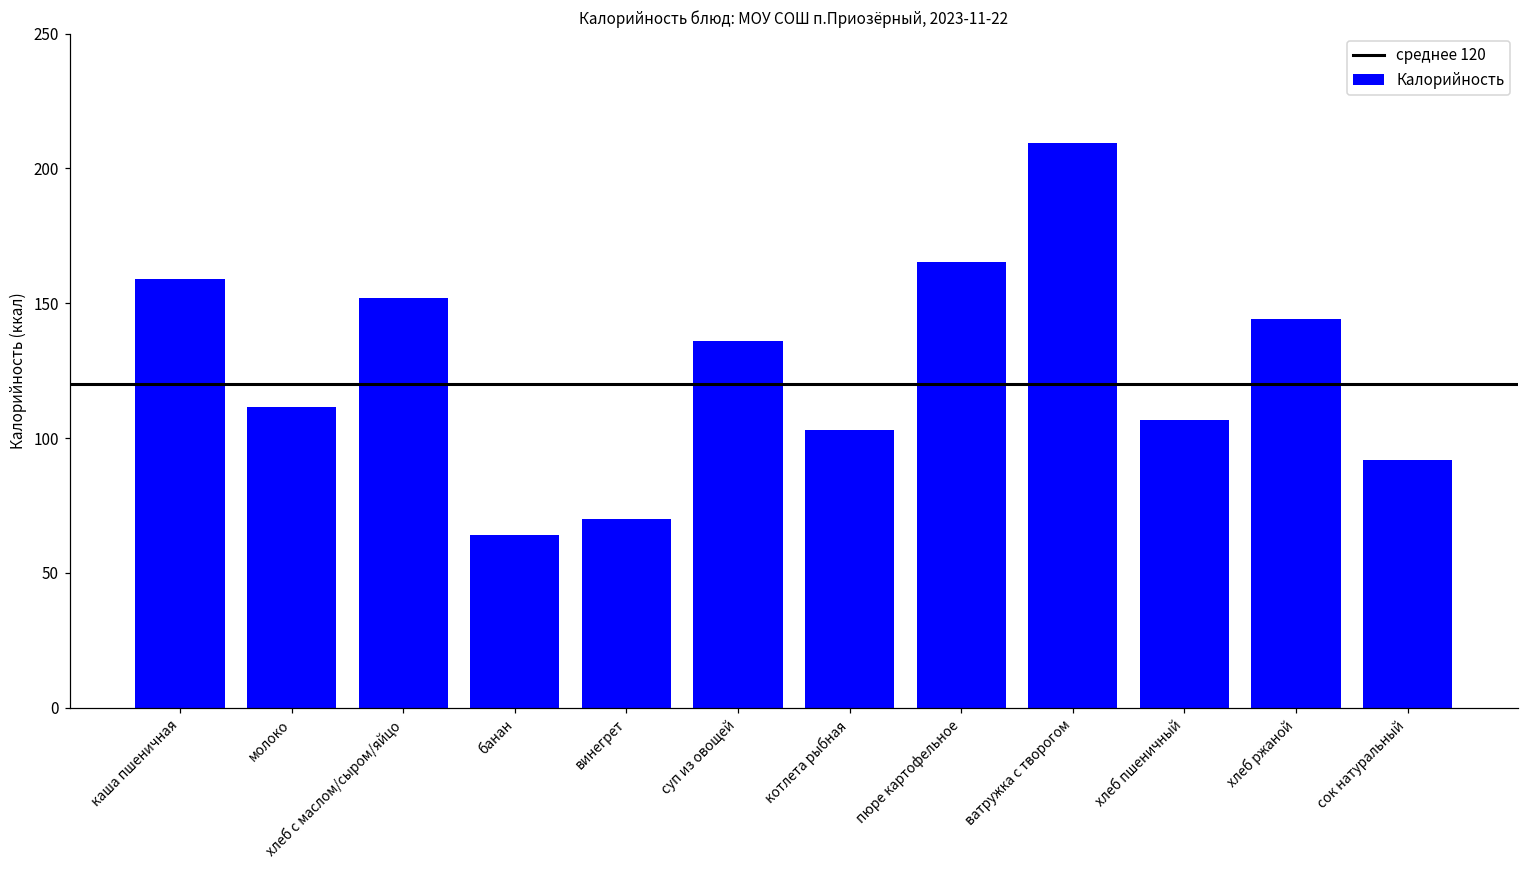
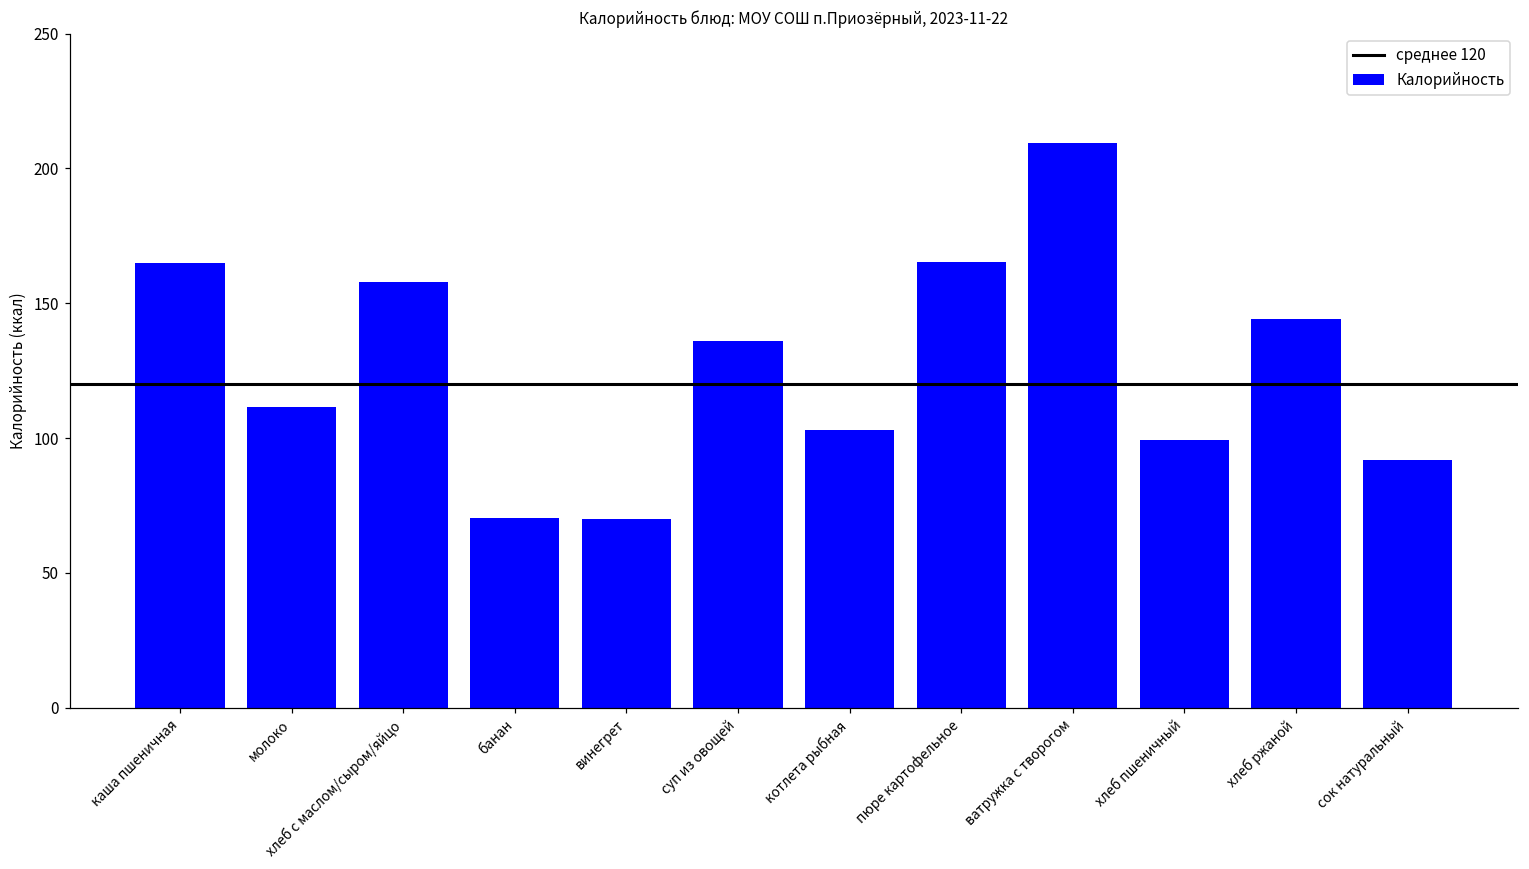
каша пшеничная: 159 -> 165
хлеб с маслом/сыром/яйцо: 152 -> 158
банан: 64 -> 71
хлеб пшеничный: 107 -> 99
